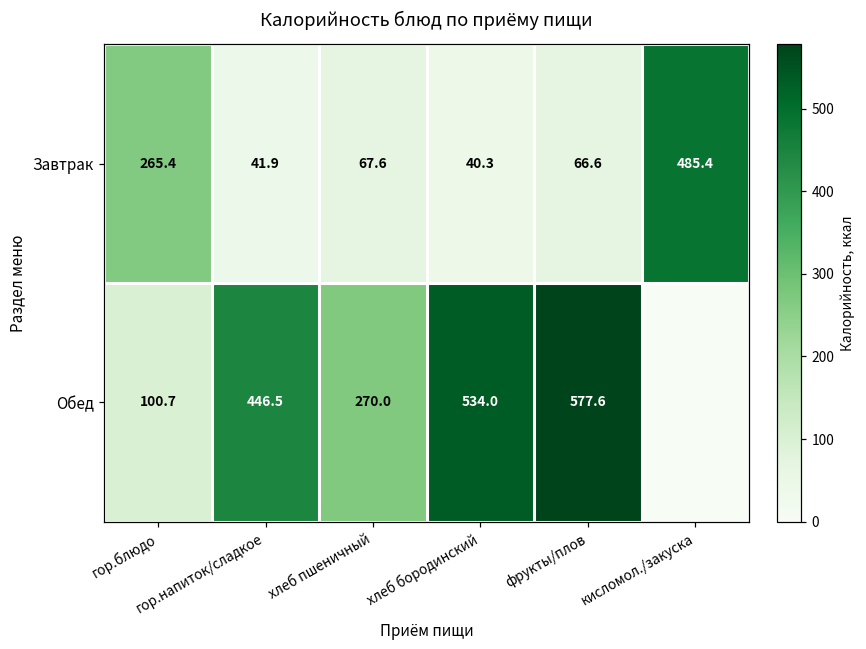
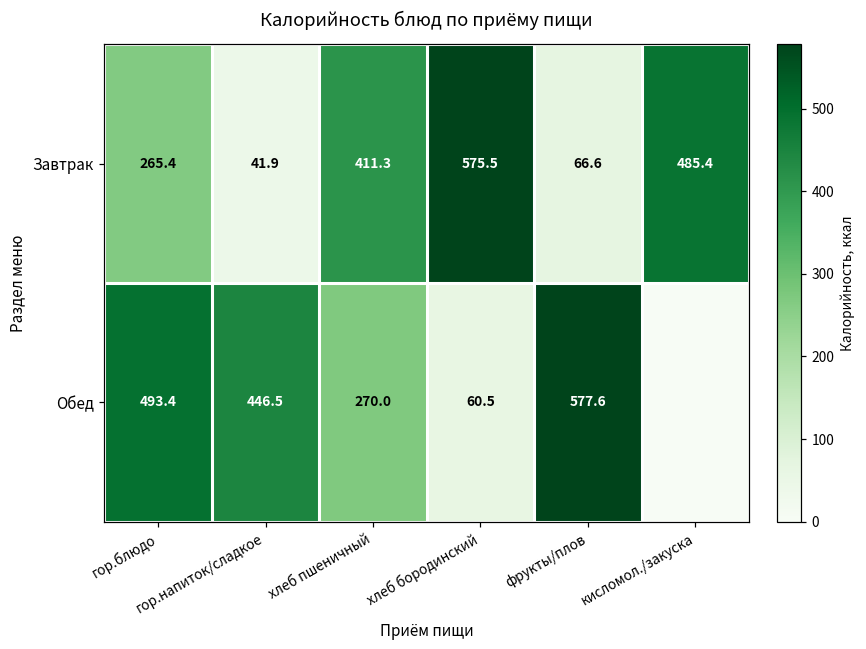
Завтрак, хлеб пшеничный: 67.6 -> 411.3
Завтрак, хлеб бородинский: 40.3 -> 575.5
Обед, гор.блюдо: 100.7 -> 493.4
Обед, хлеб бородинский: 534.0 -> 60.5
